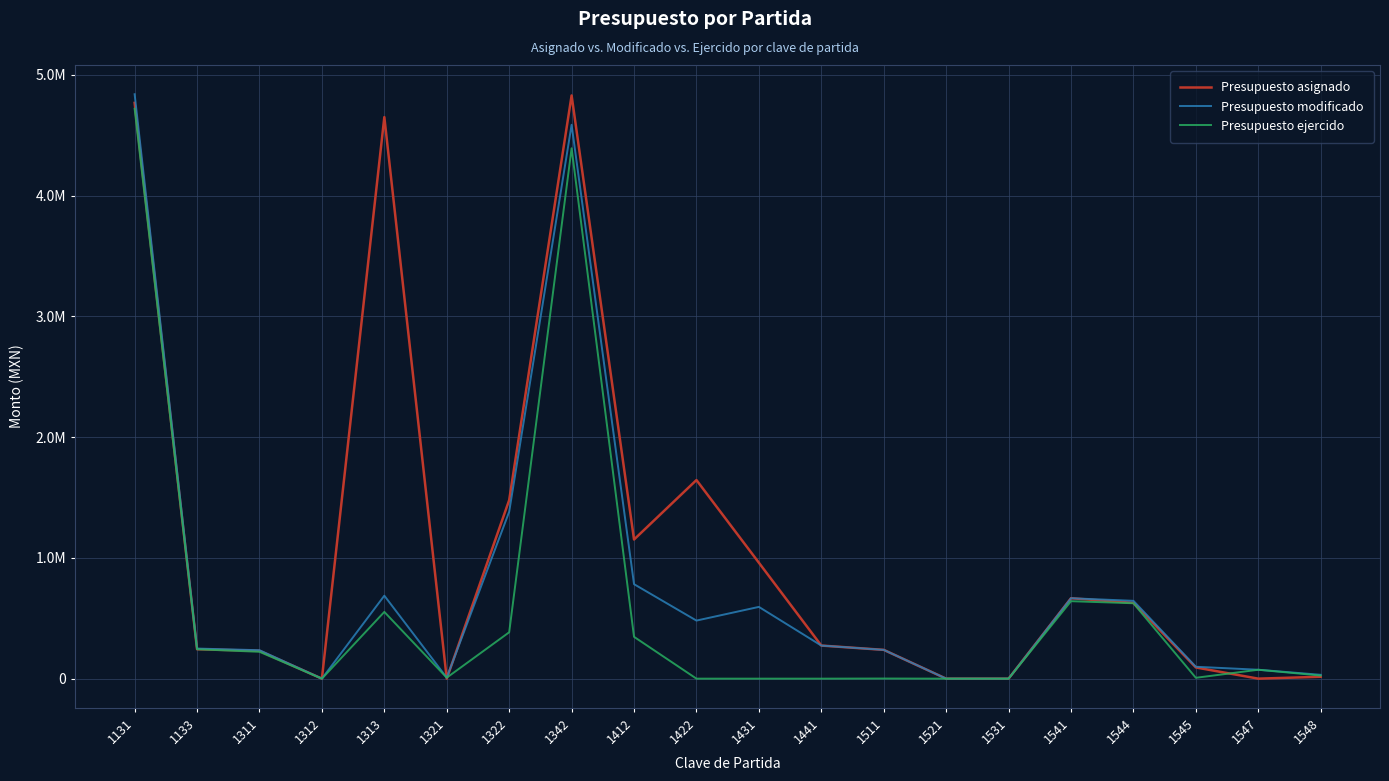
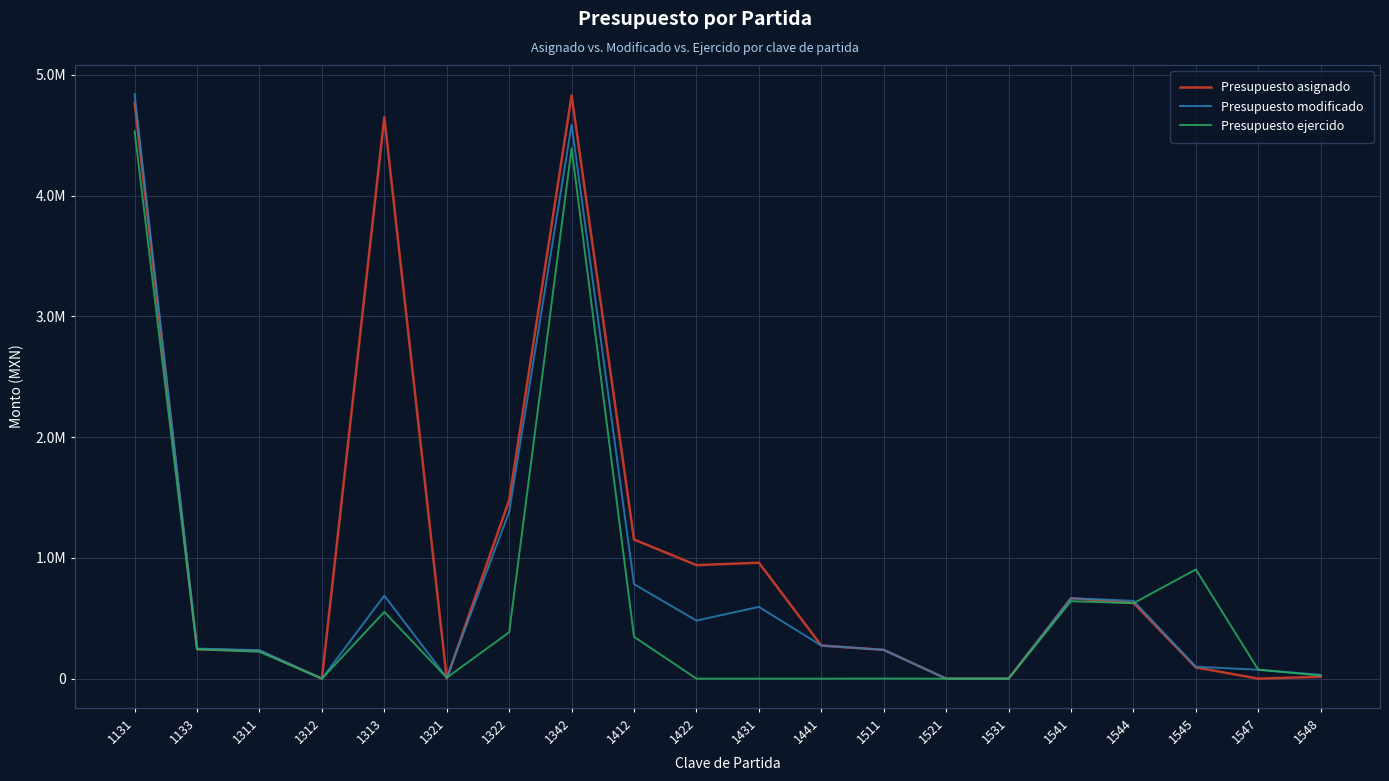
Presupuesto ejercido, 1131: 4720000 -> 4530000
Presupuesto asignado, 1422: 1640000 -> 940000
Presupuesto ejercido, 1545: 10000 -> 900000
